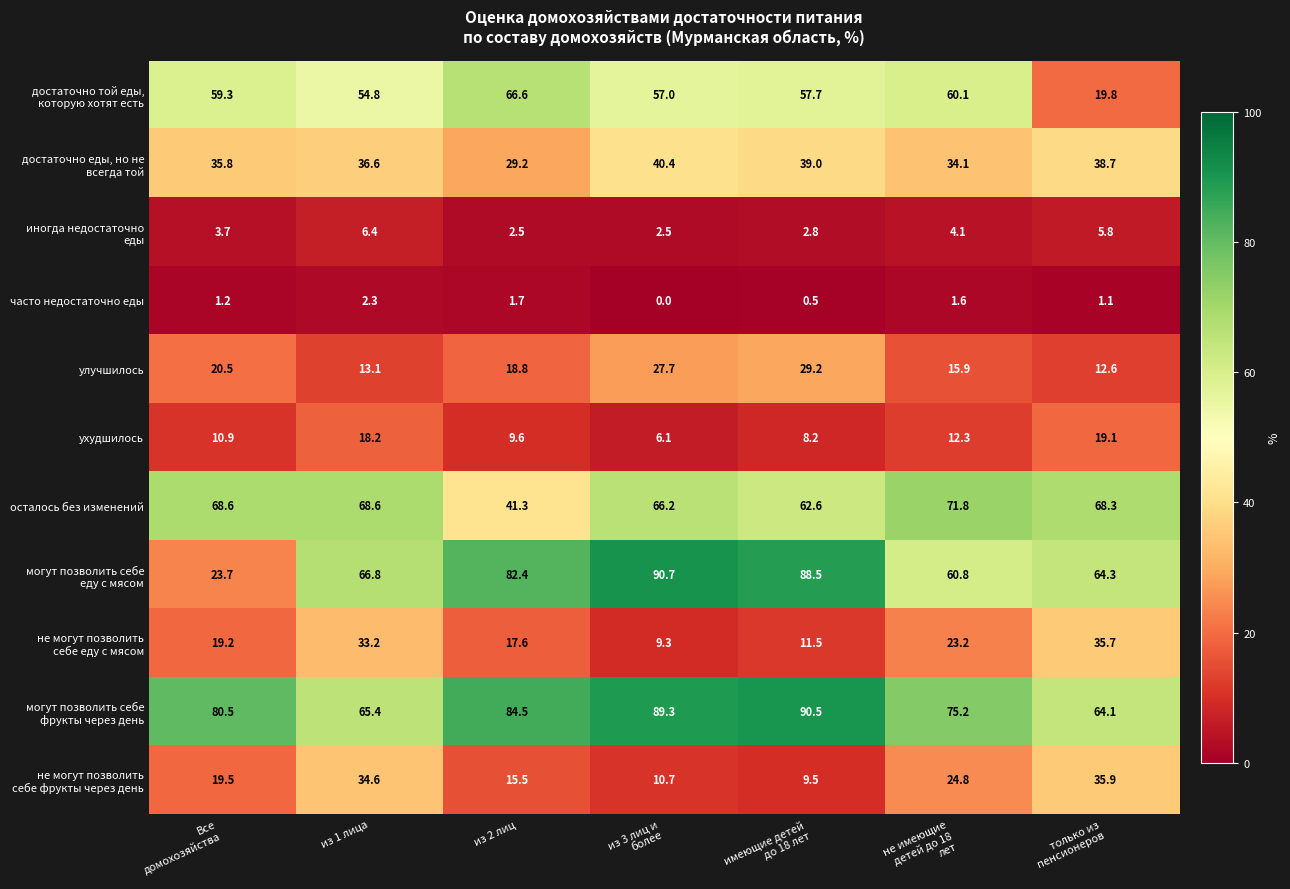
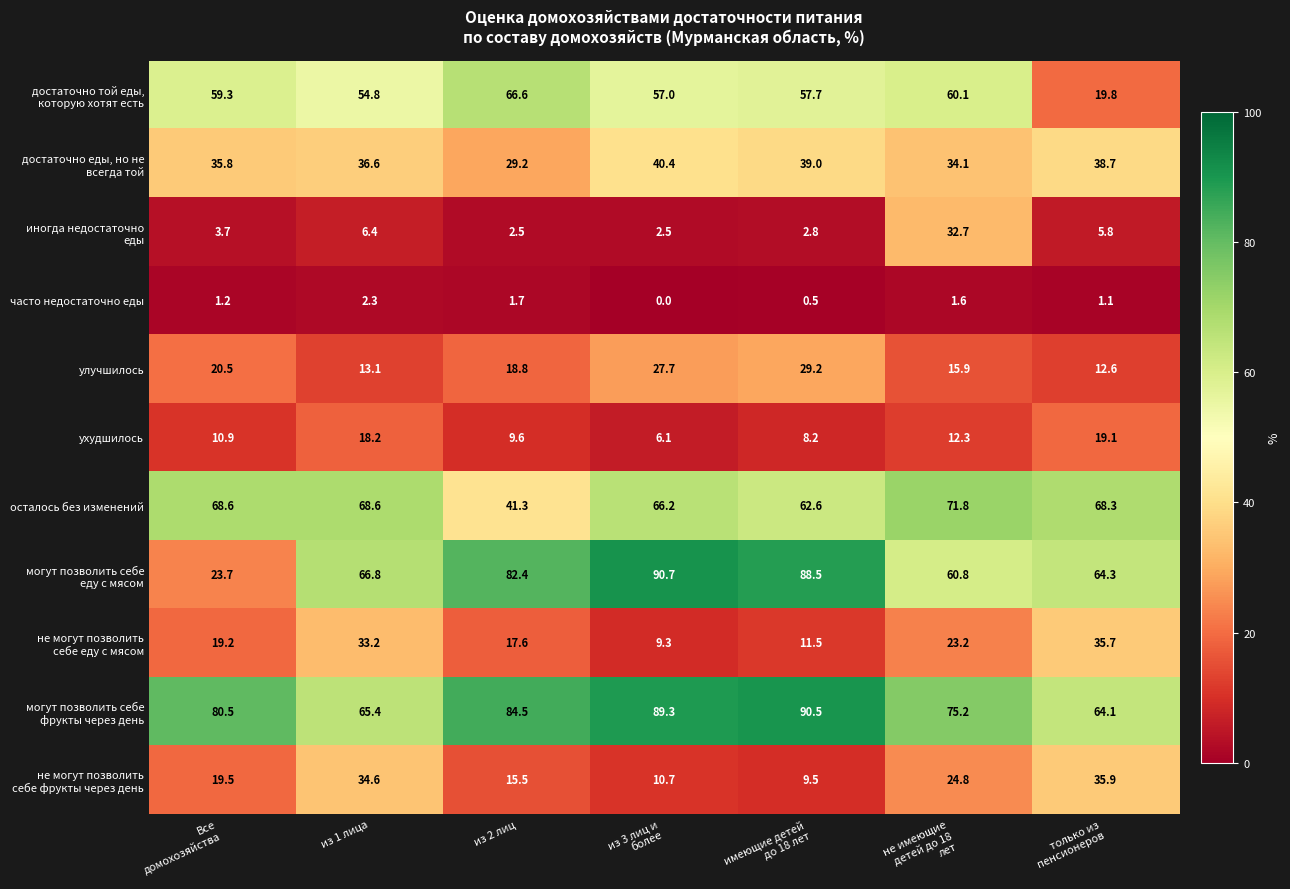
иногда недостаточно еды, не имеющие детей до 18 лет: 4.1 -> 32.7
